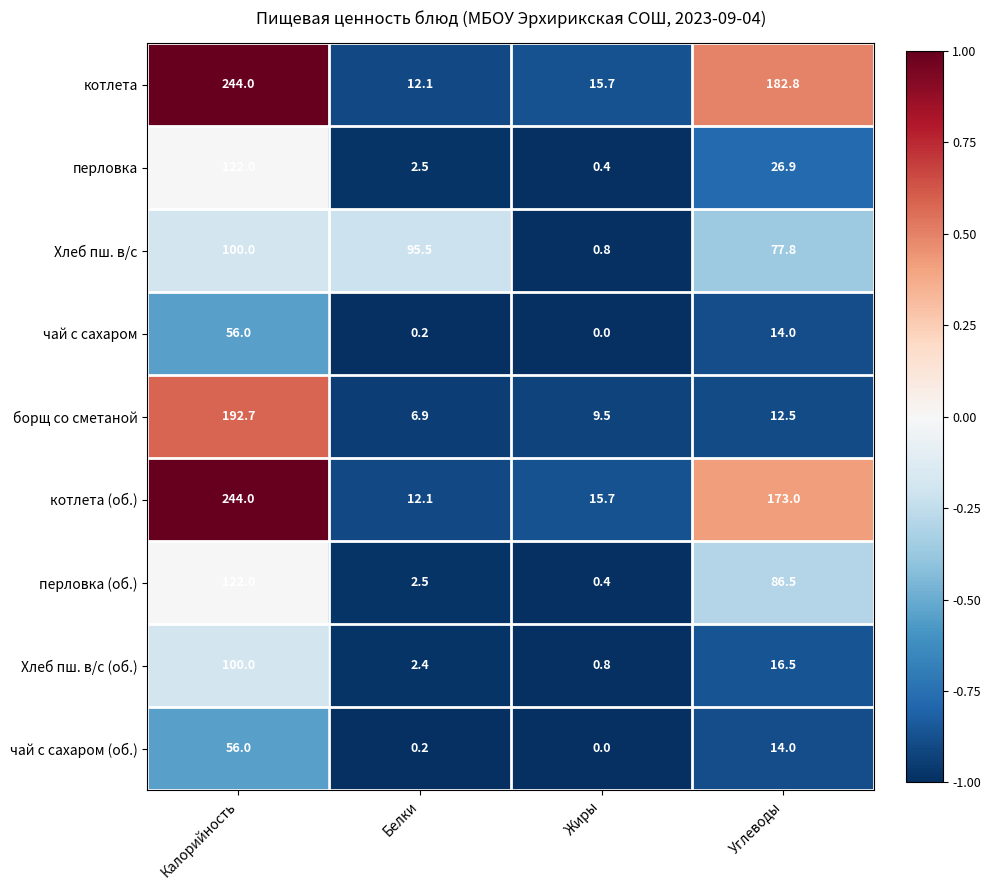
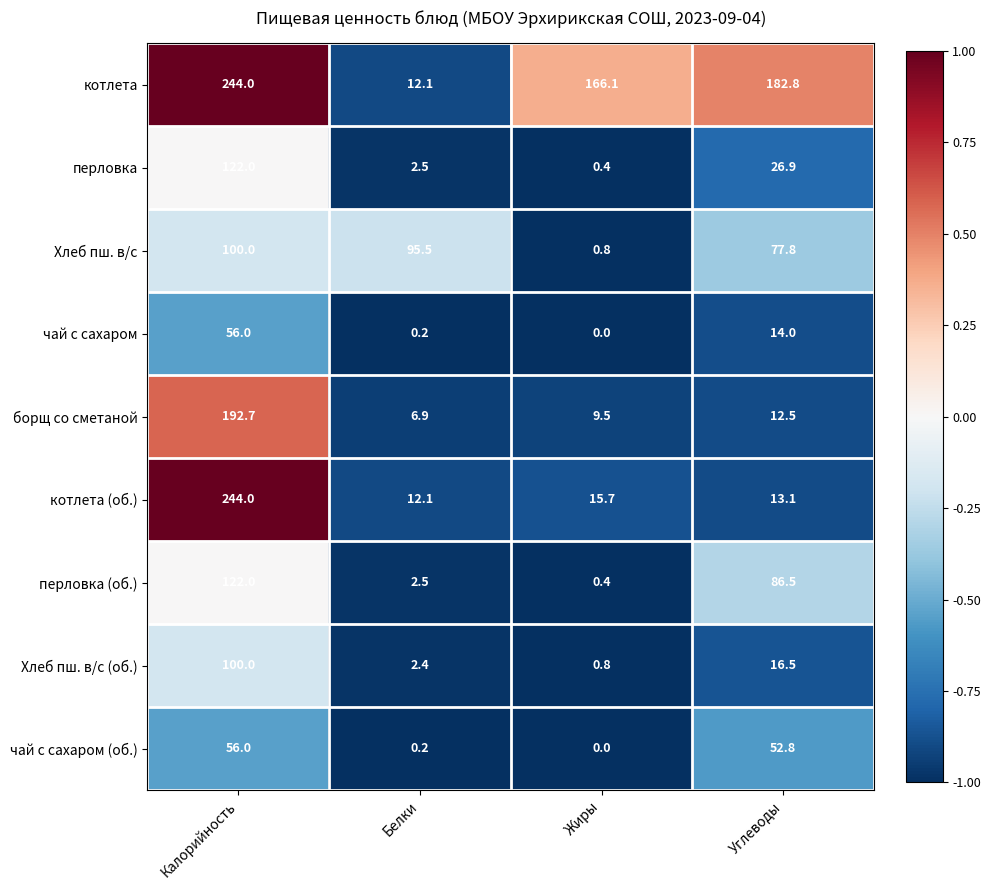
котлета, Жиры: 15.7 -> 166.1
котлета (об.), Углеводы: 173.0 -> 13.1
чай с сахаром (об.), Углеводы: 14.0 -> 52.8
